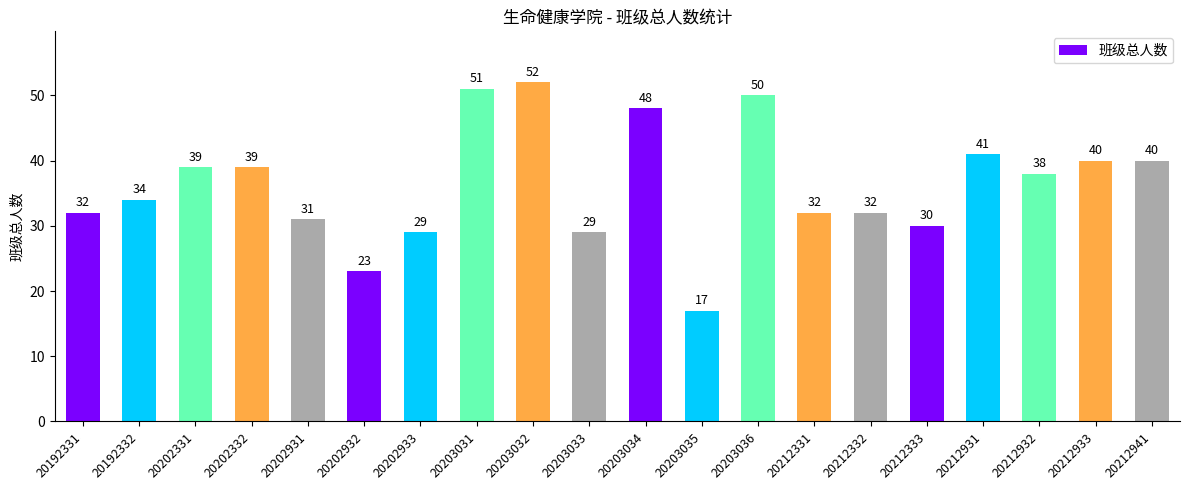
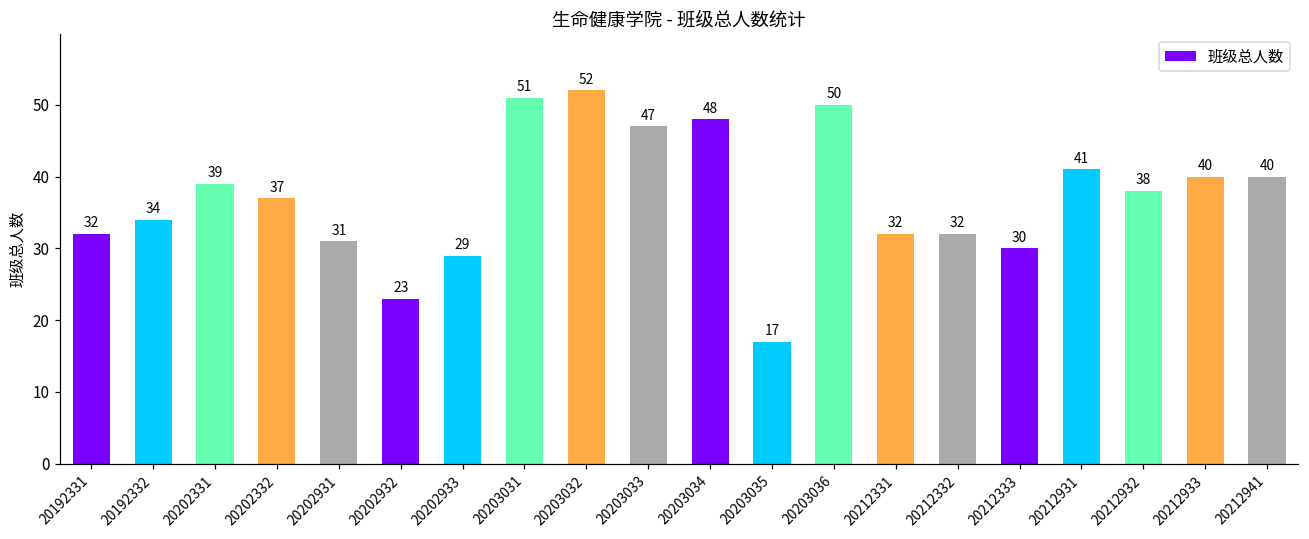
20202332: 39 -> 37
20203033: 29 -> 47
